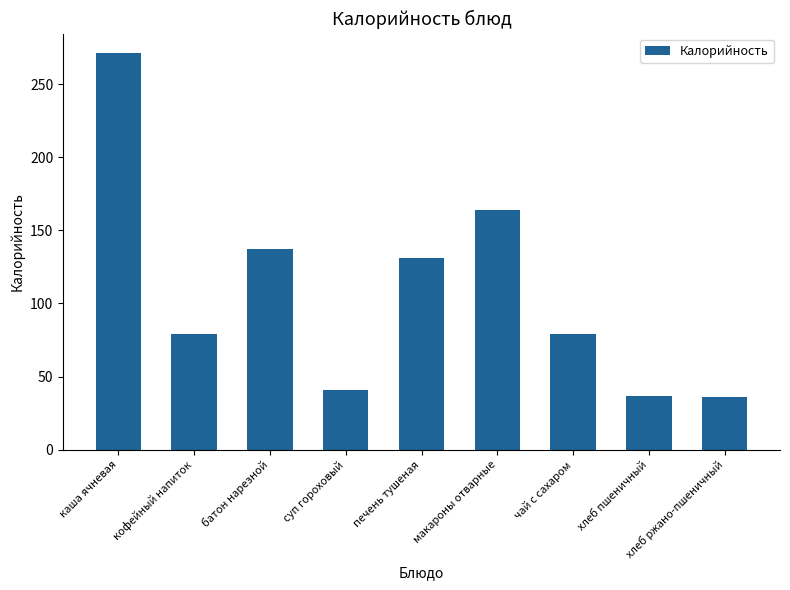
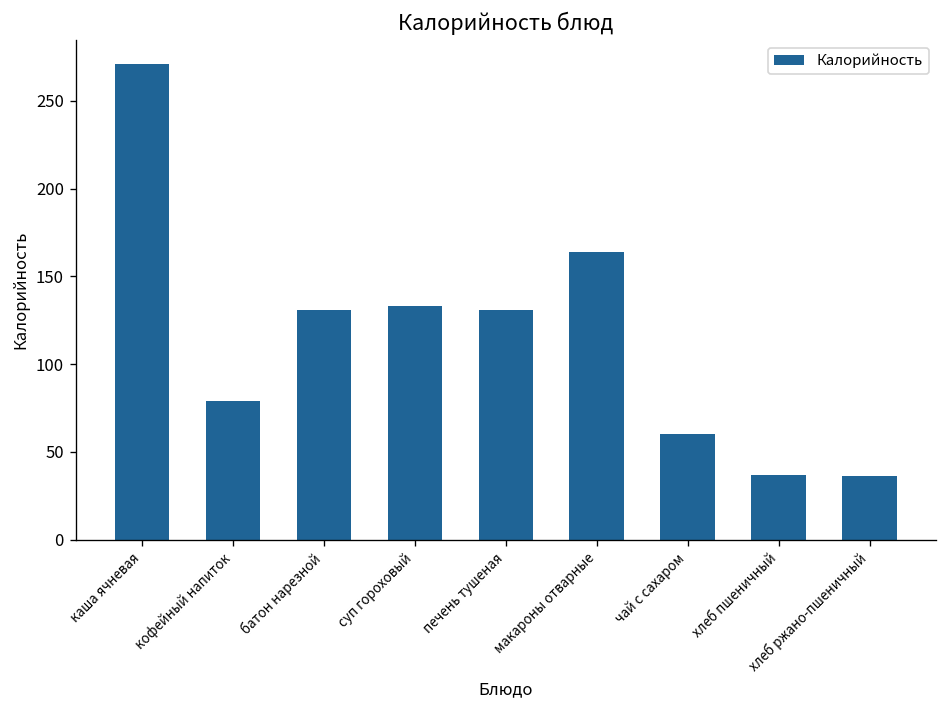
батон нарезной: 137 -> 131
суп гороховый: 41 -> 133
чай с сахаром: 79 -> 60
